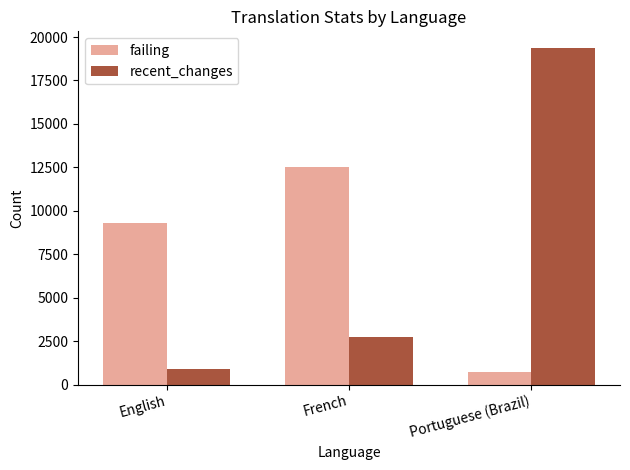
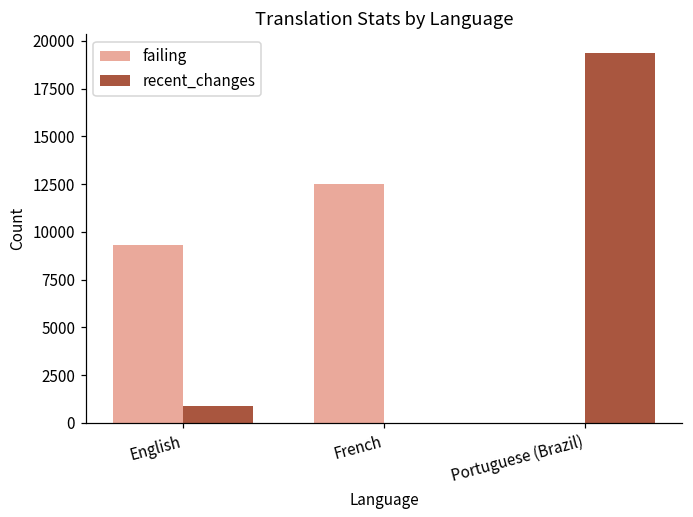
recent_changes, French: 2700 -> 0
failing, Portuguese (Brazil): 700 -> 0
